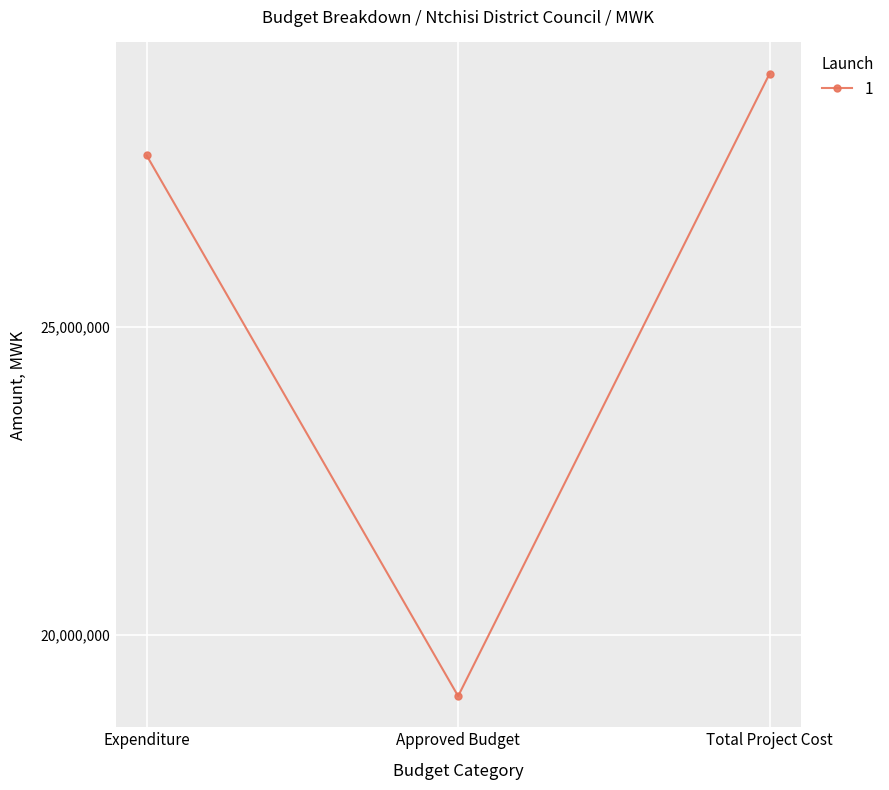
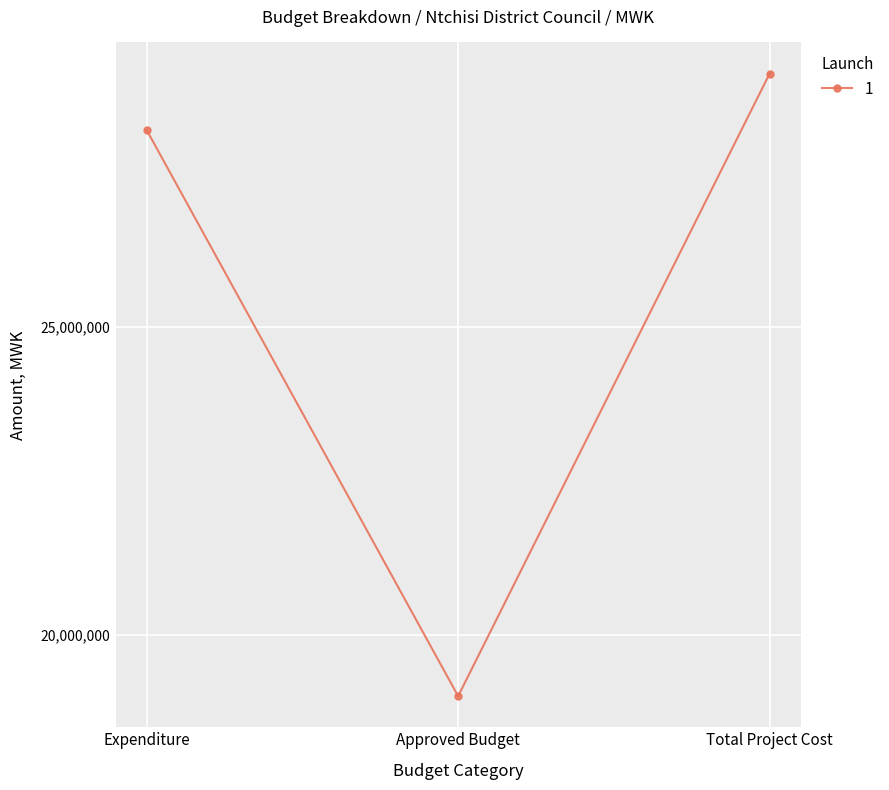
Expenditure: 27,800,000 -> 28,200,000
